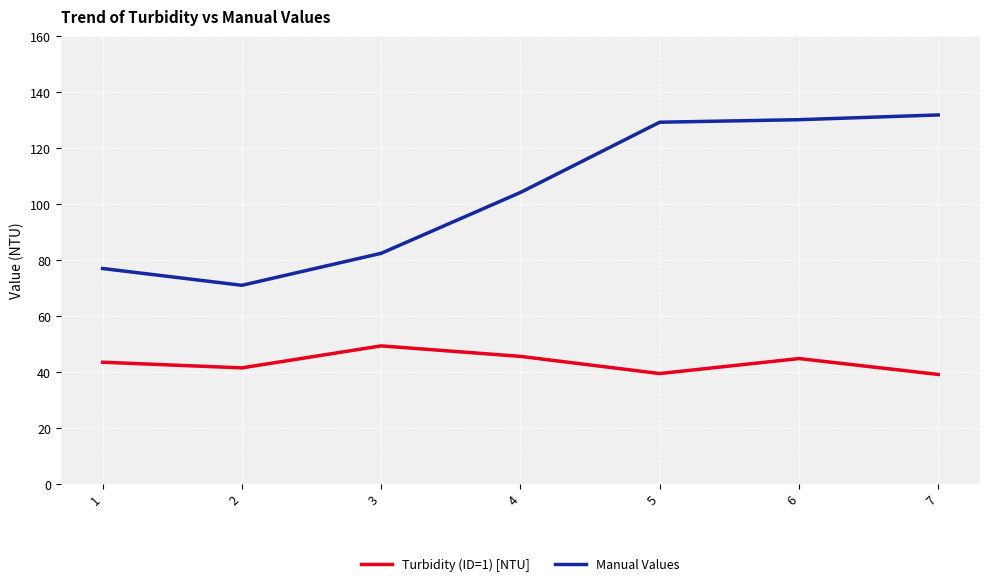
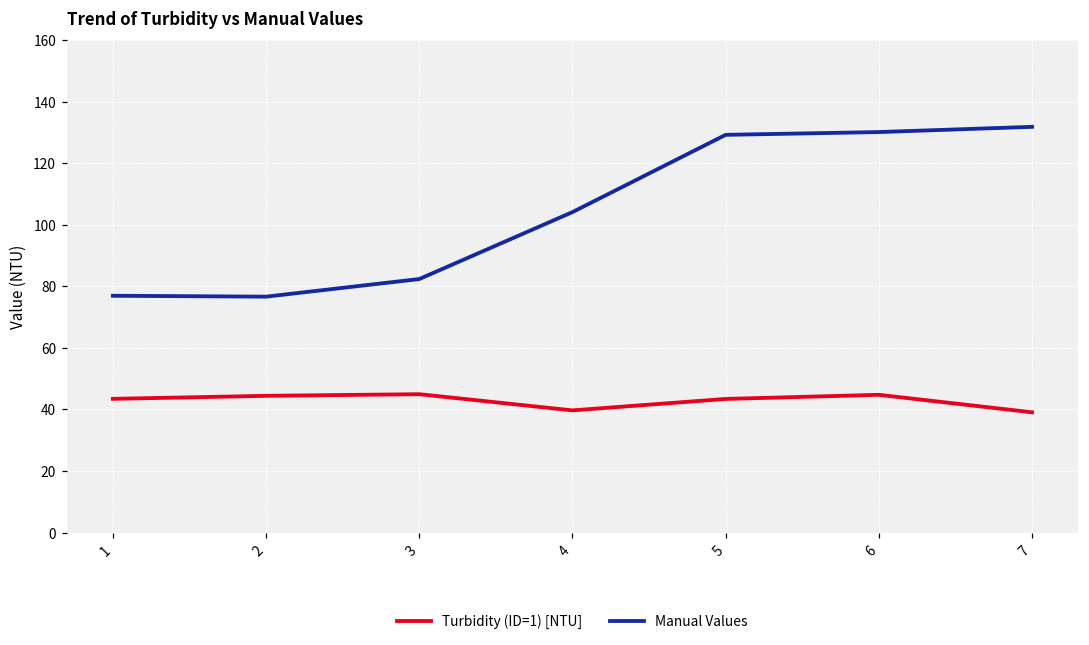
Turbidity (ID=1) [NTU], 2: 41 -> 44
Manual Values, 2: 71 -> 77
Turbidity (ID=1) [NTU], 3: 49 -> 45
Turbidity (ID=1) [NTU], 4: 46 -> 40
Turbidity (ID=1) [NTU], 5: 39 -> 43
